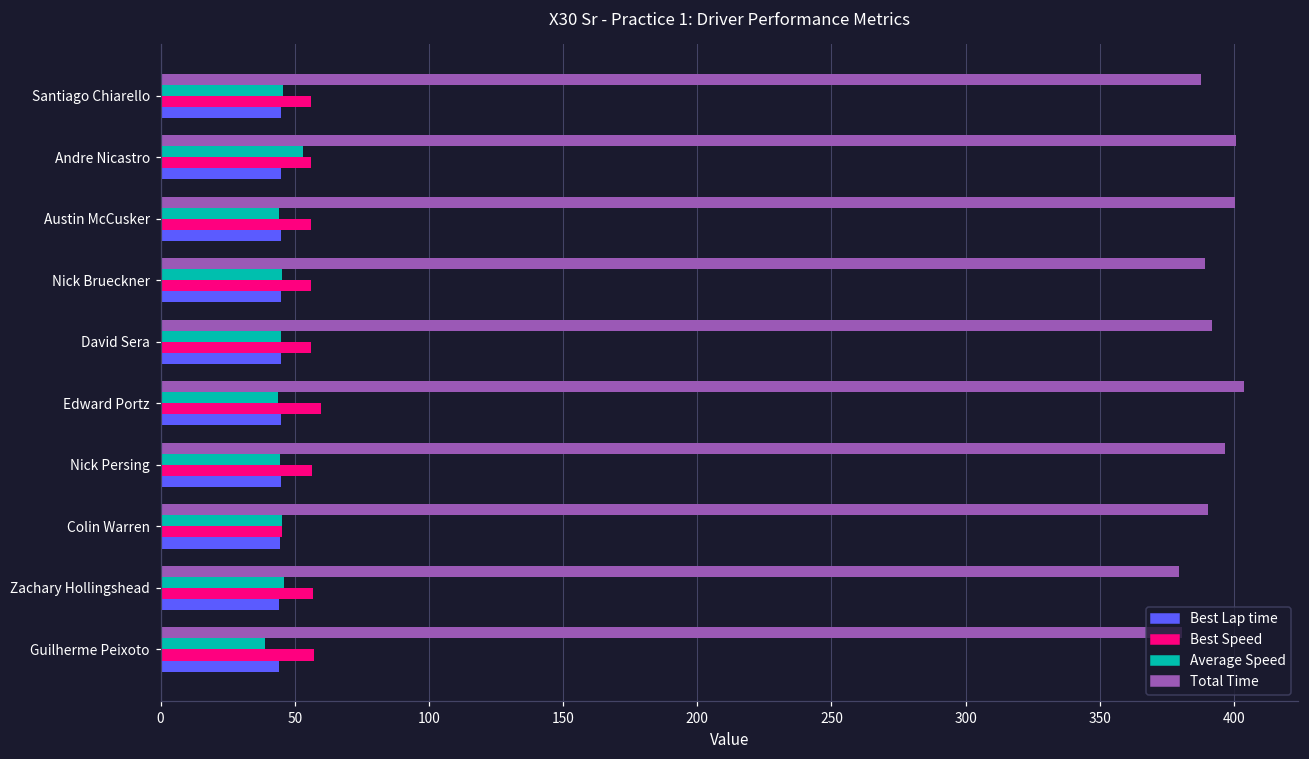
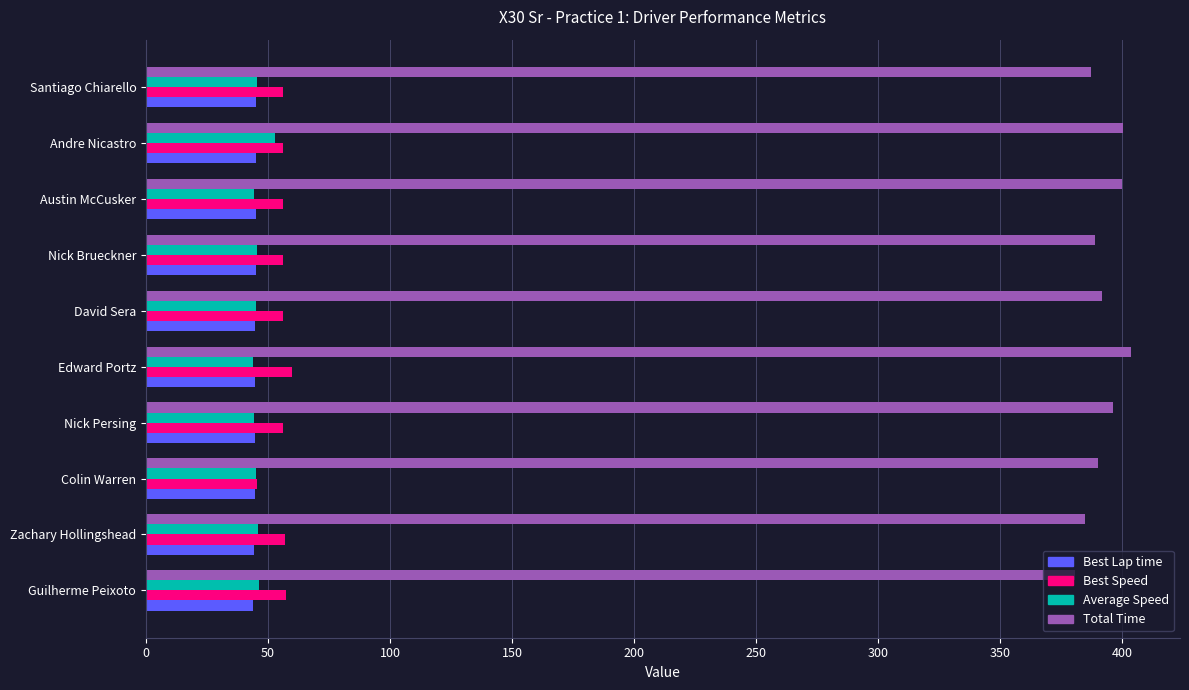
Total Time, Zachary Hollingshead: 379 -> 385
Average Speed, Guilherme Peixoto: 39 -> 46
